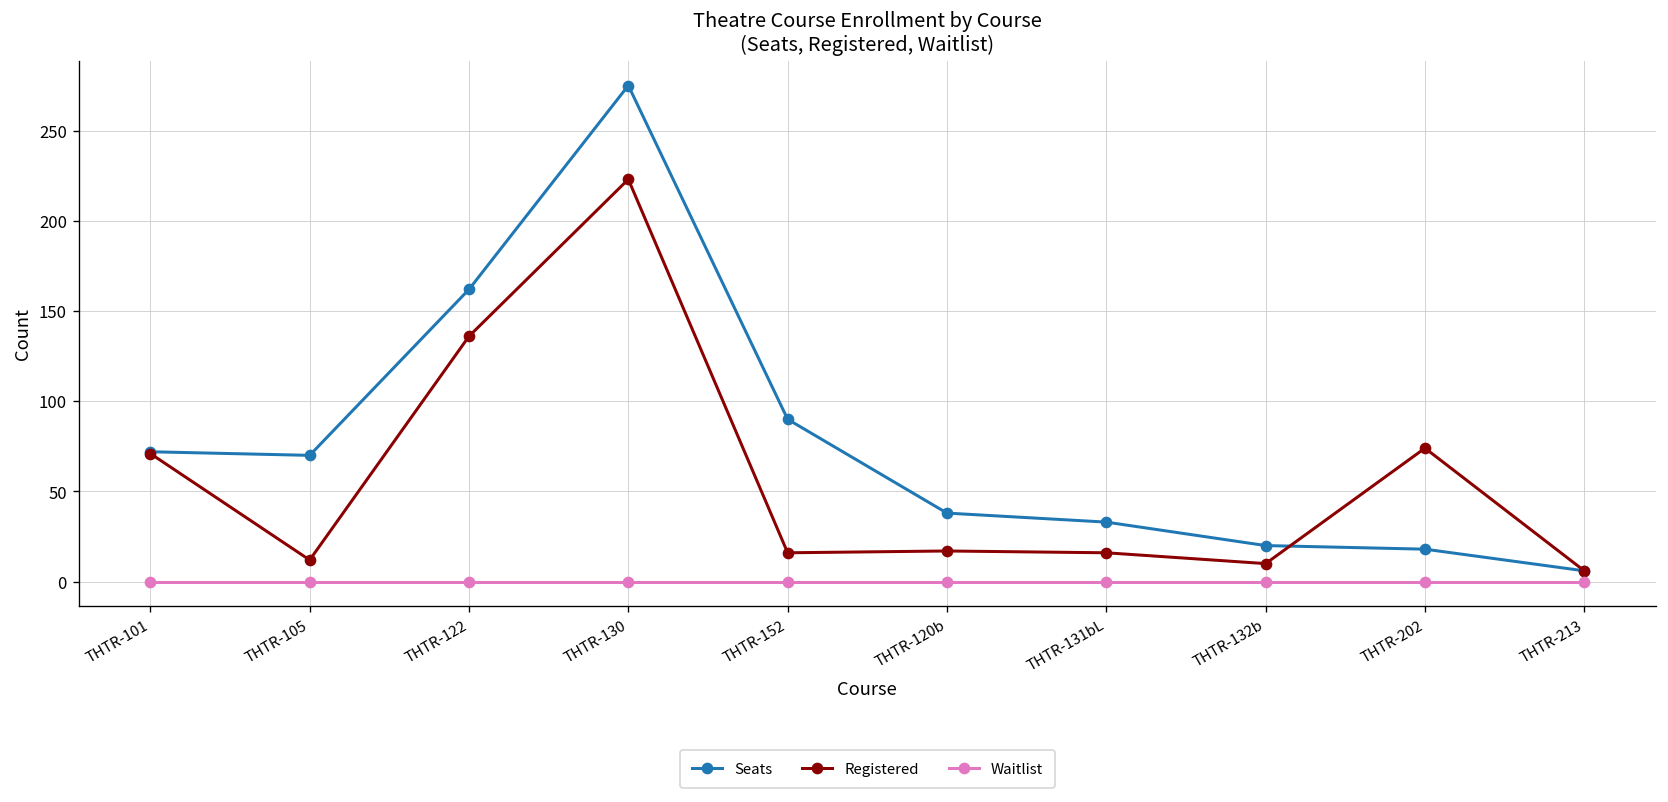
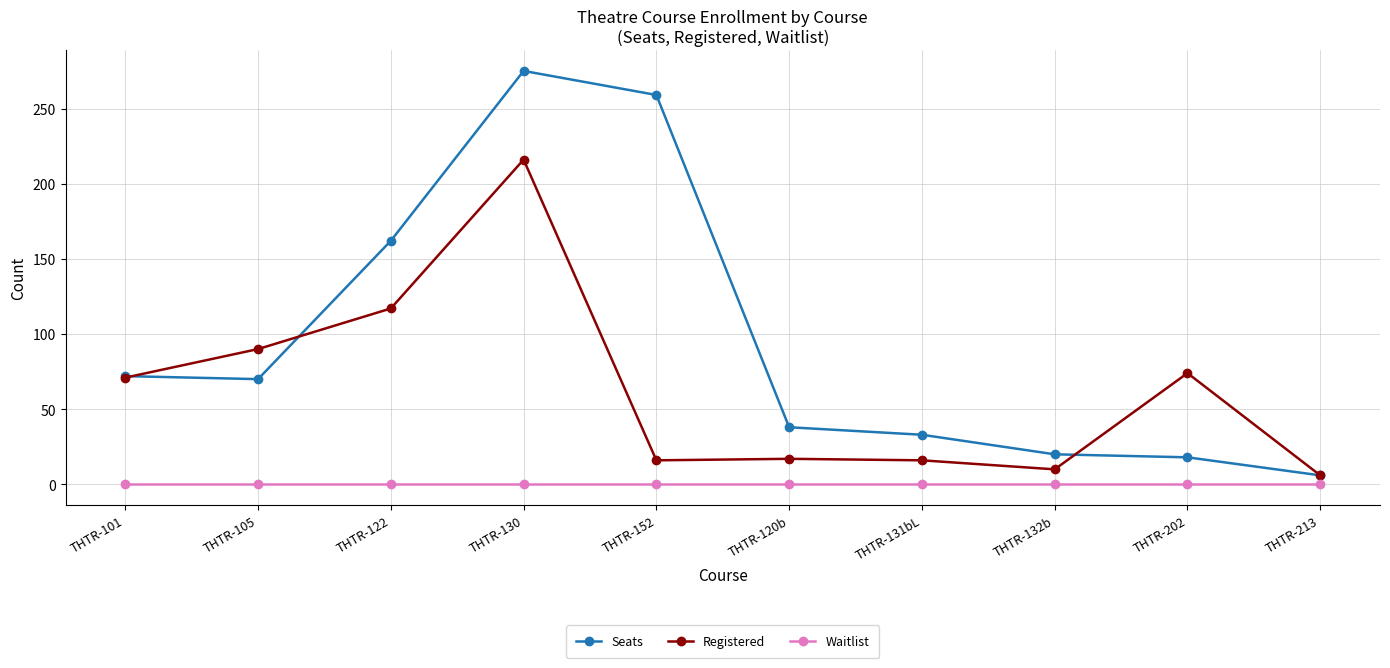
Registered, THTR-105: 12 -> 90
Registered, THTR-122: 136 -> 117
Registered, THTR-130: 223 -> 216
Seats, THTR-152: 90 -> 259
